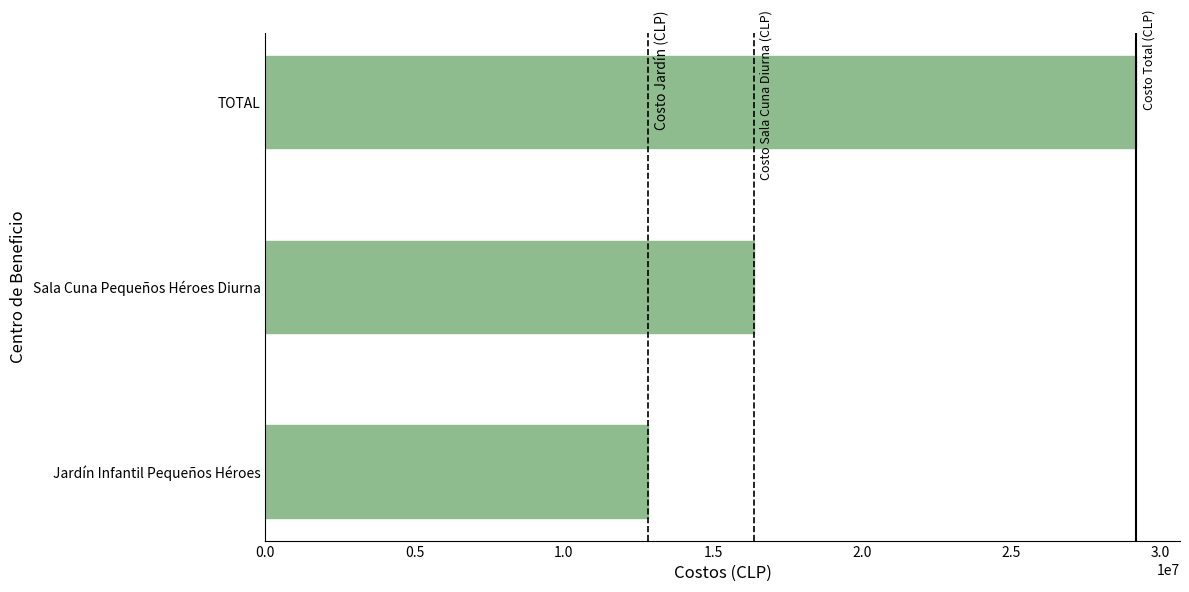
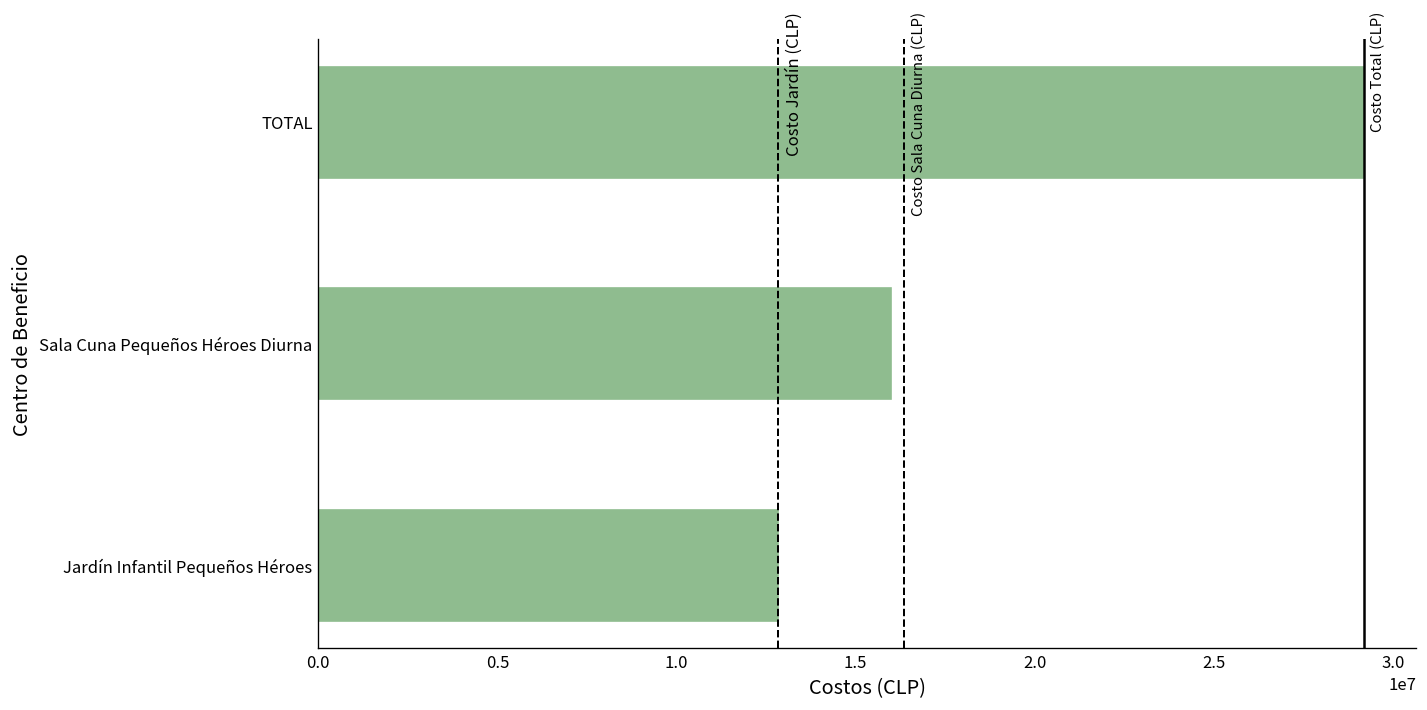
Sala Cuna Pequeños Héroes Diurna: 16400000 -> 16000000
